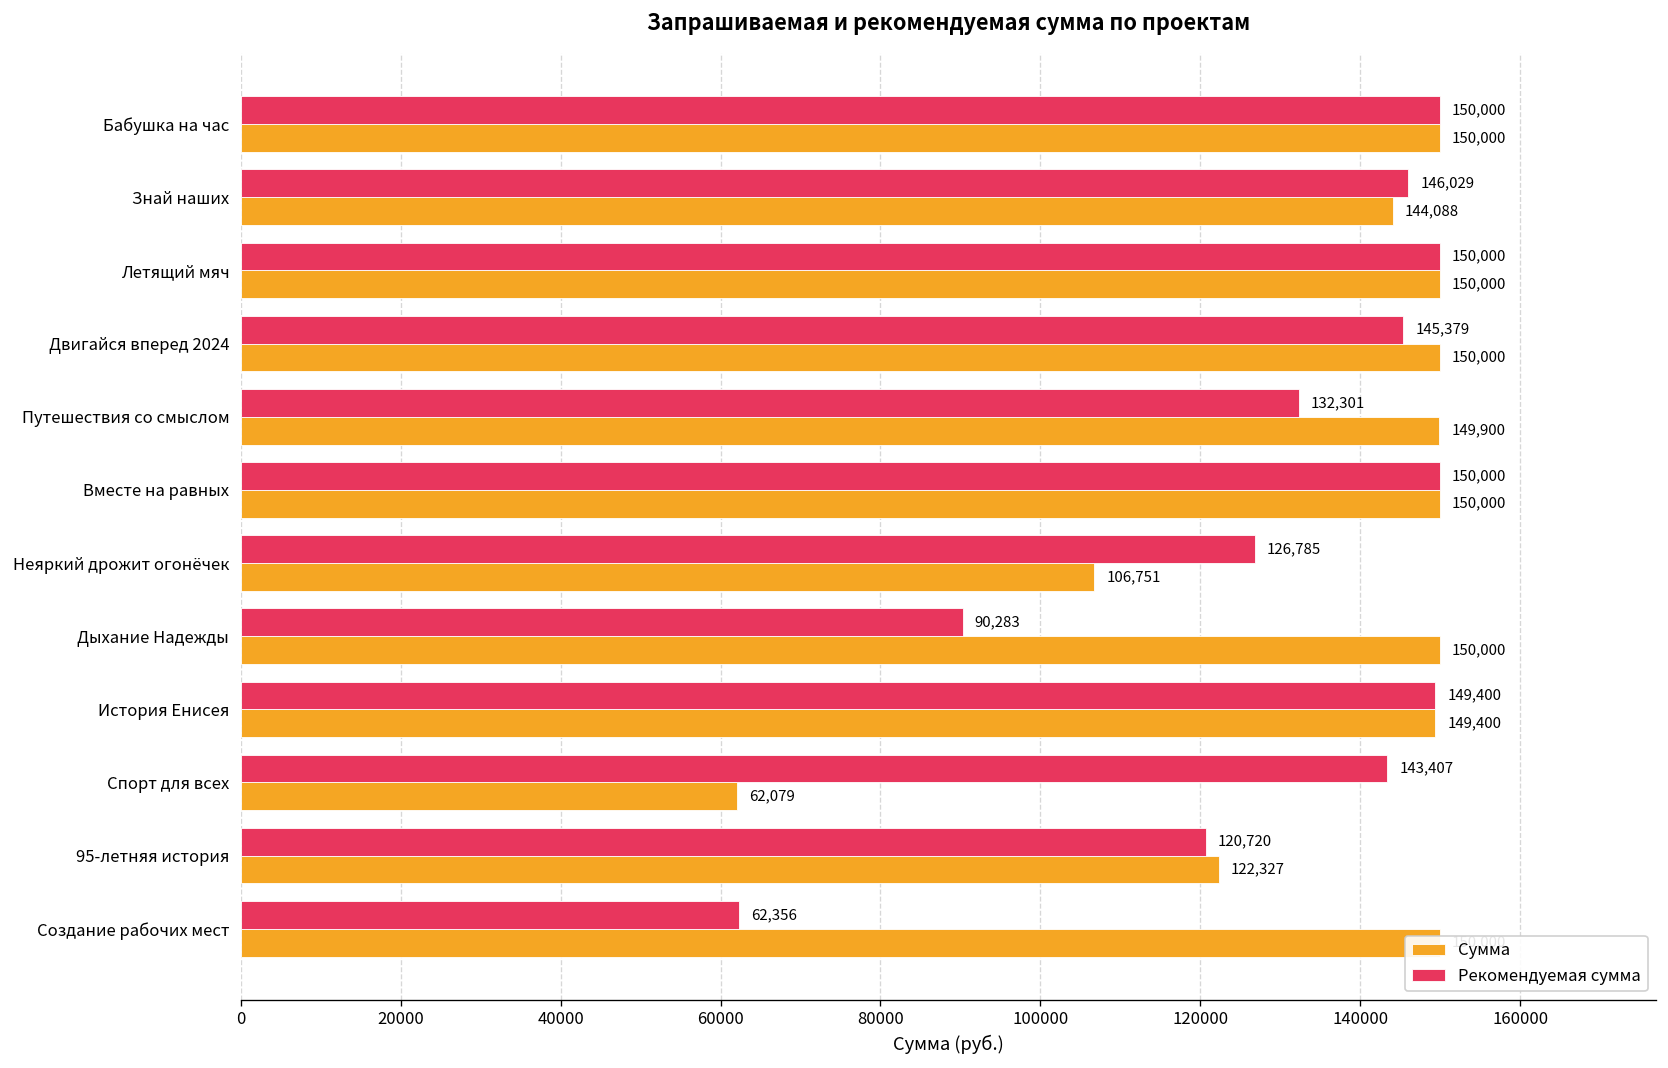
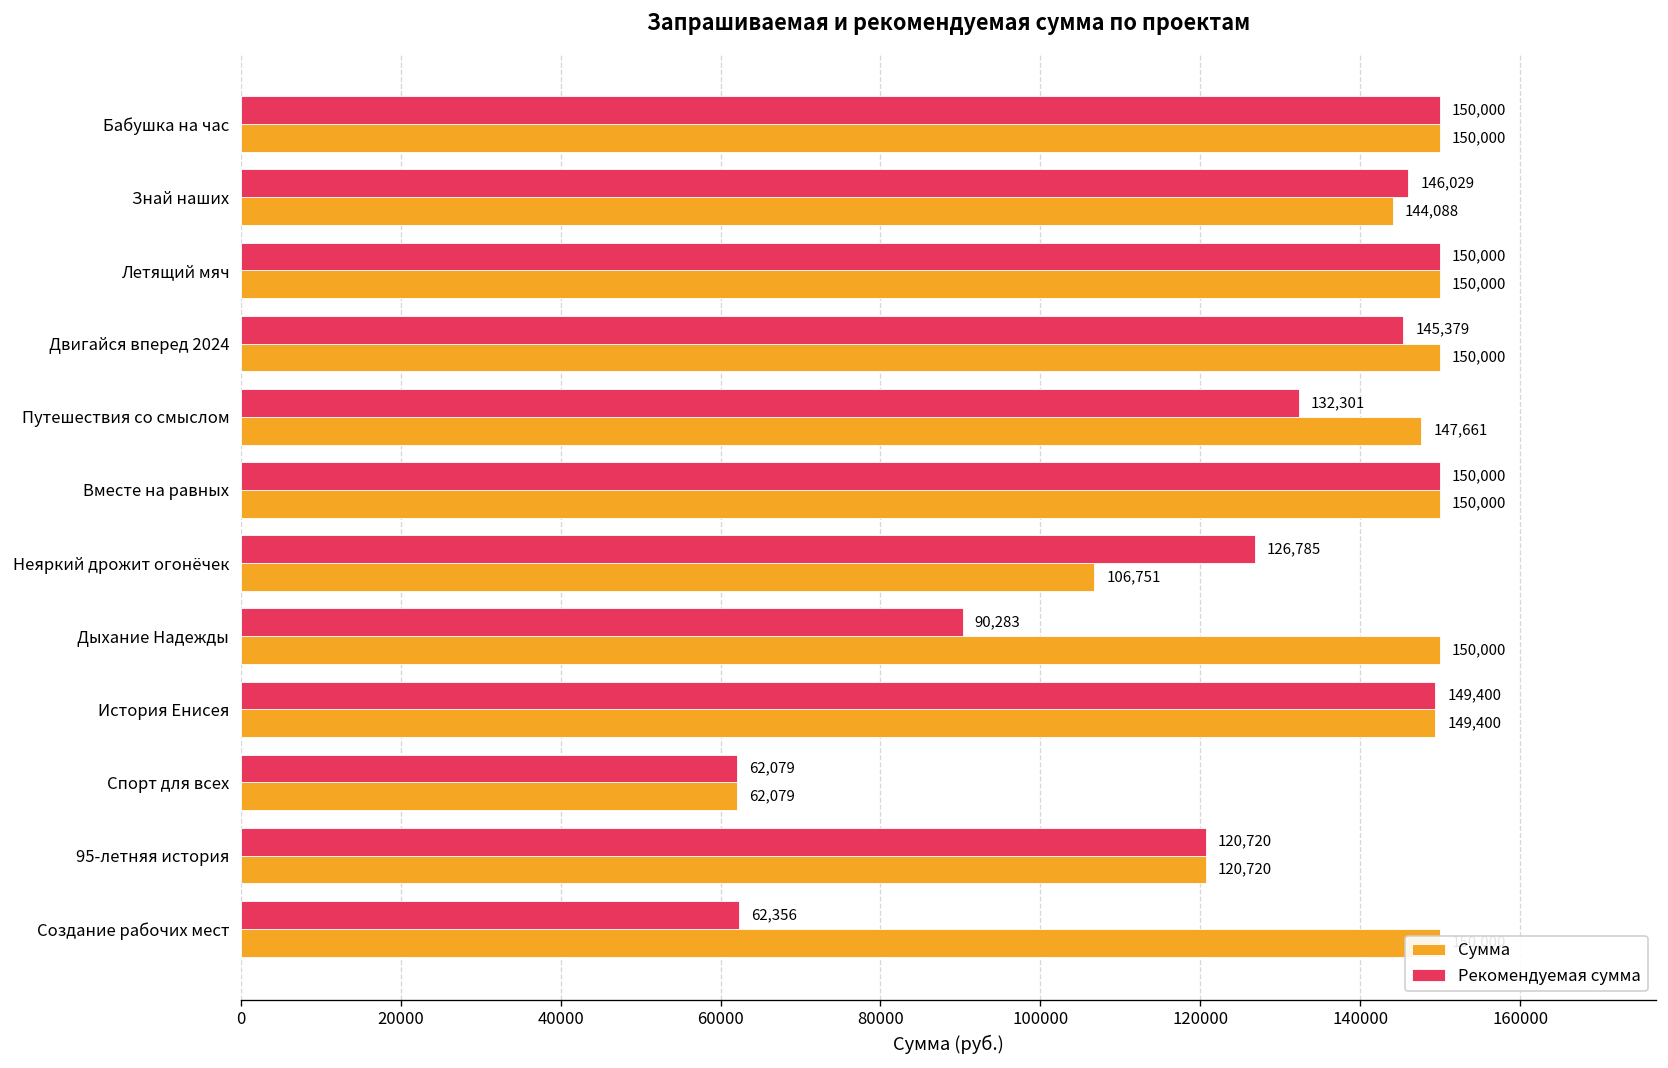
Сумма, Путешествия со смыслом: 149,900 -> 147,661
Рекомендуемая сумма, Спорт для всех: 143,407 -> 62,079
Сумма, 95-летняя история: 122,327 -> 120,720
